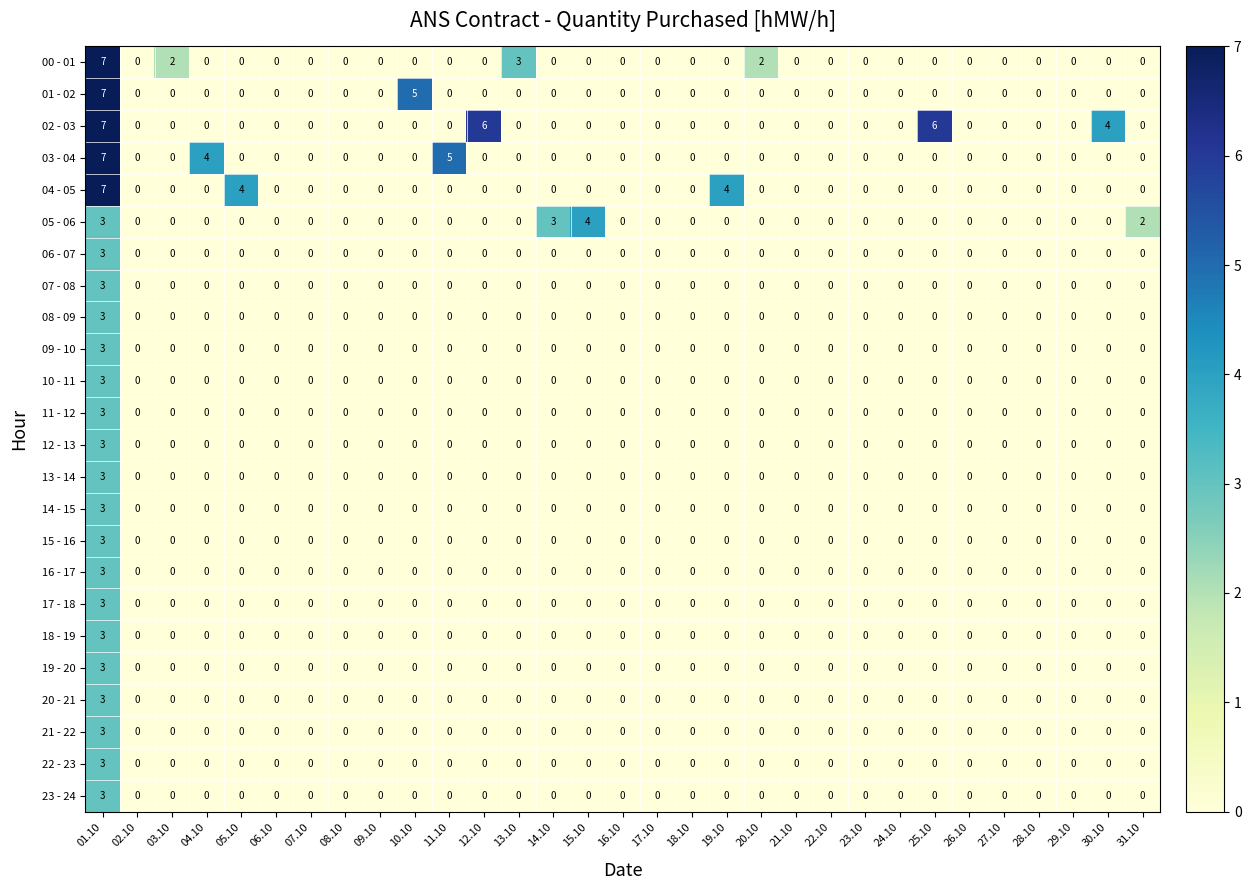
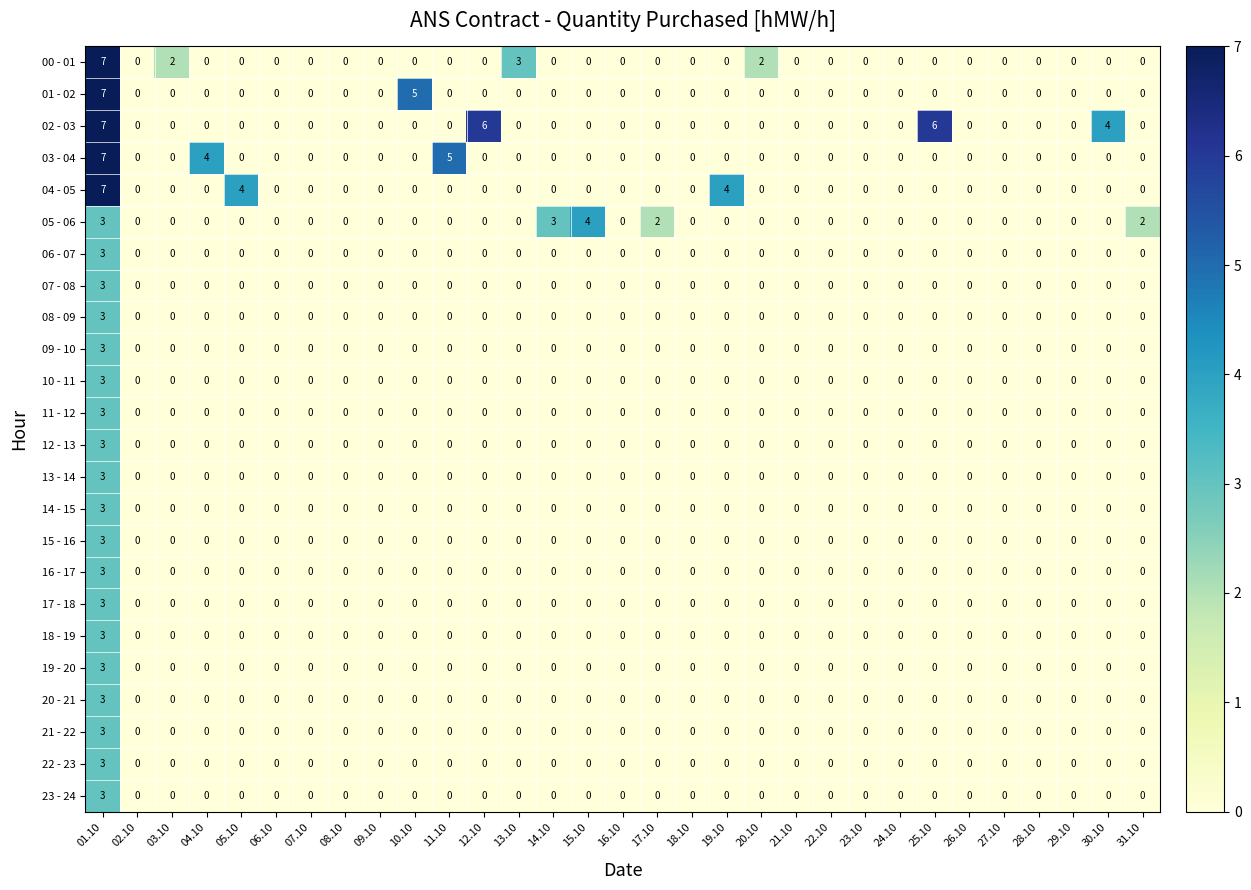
05 - 06, 17.10: 0 -> 2
